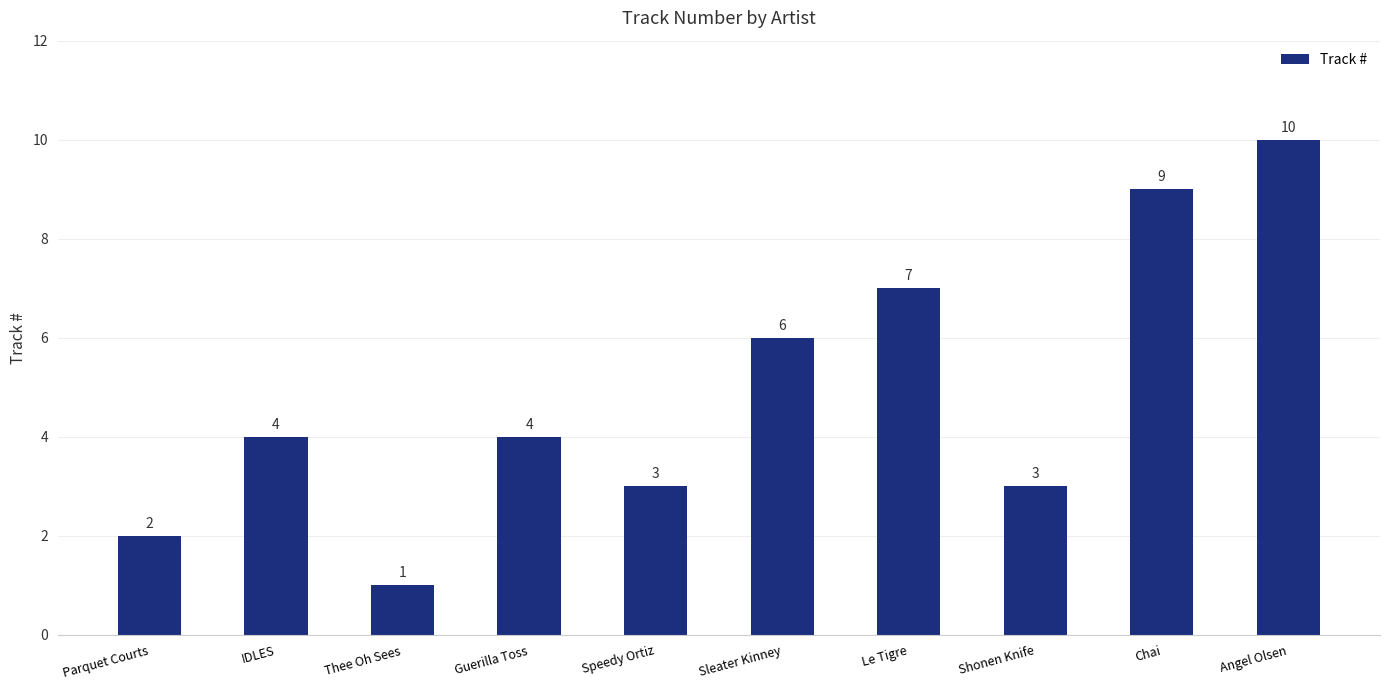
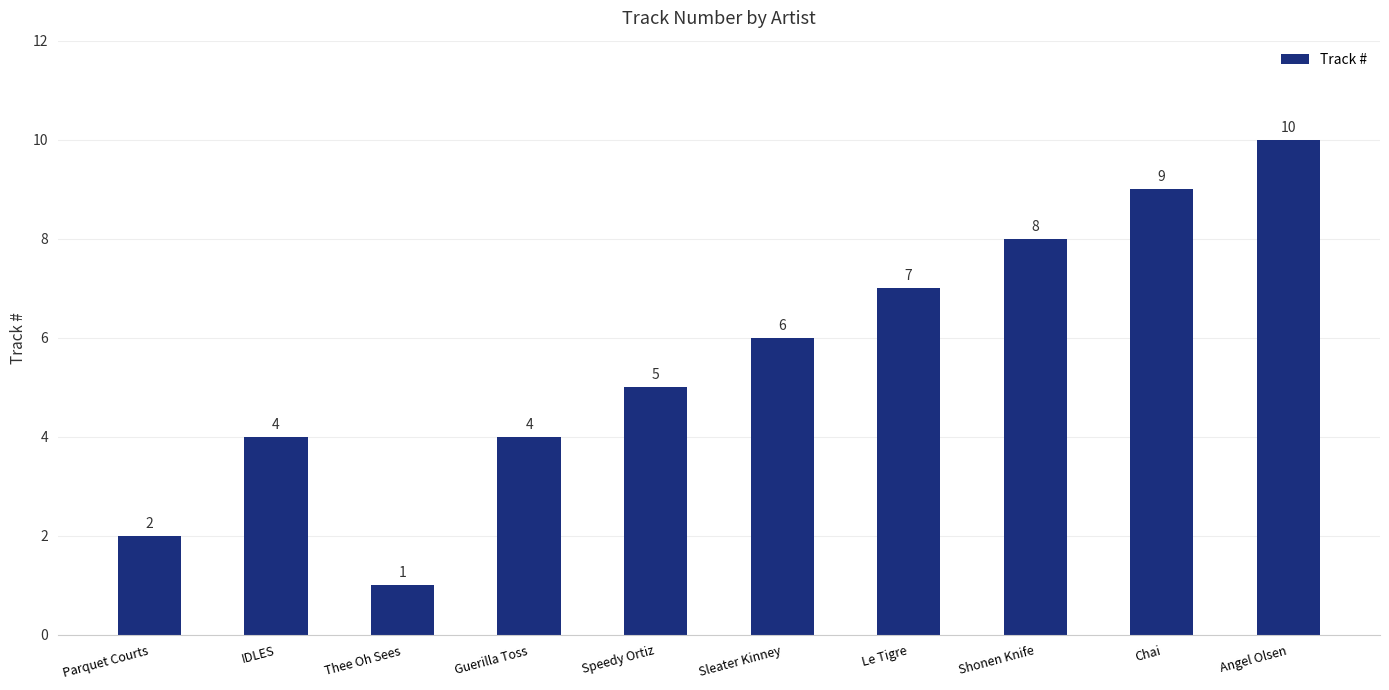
Speedy Ortiz: 3 -> 5
Shonen Knife: 3 -> 8
